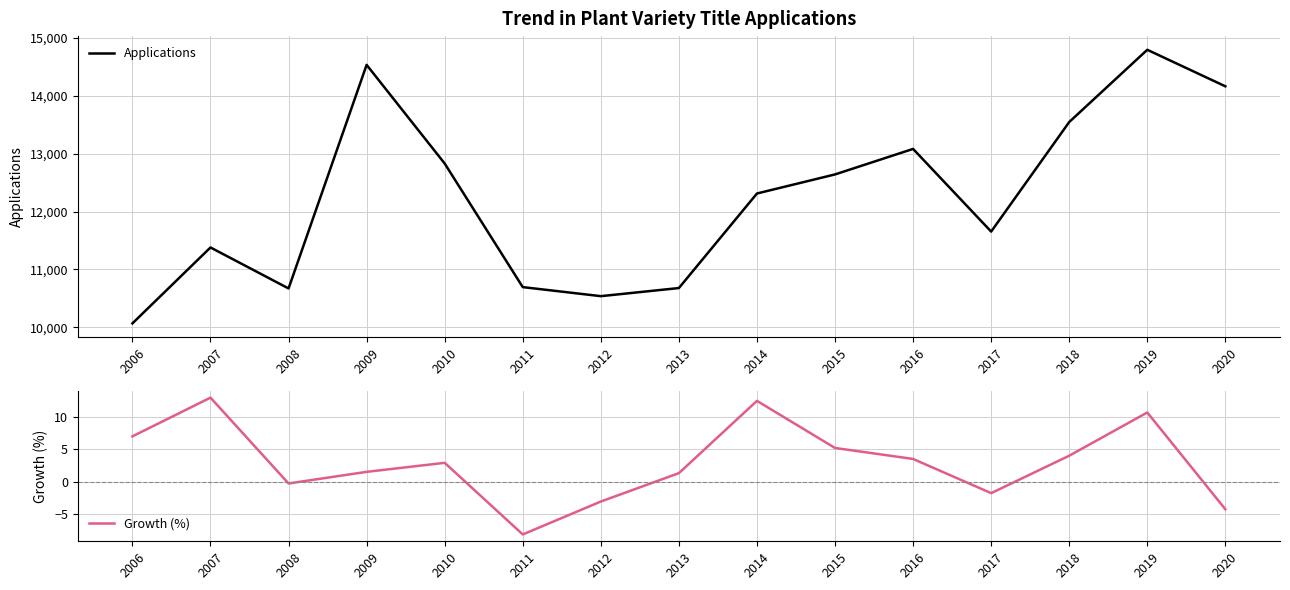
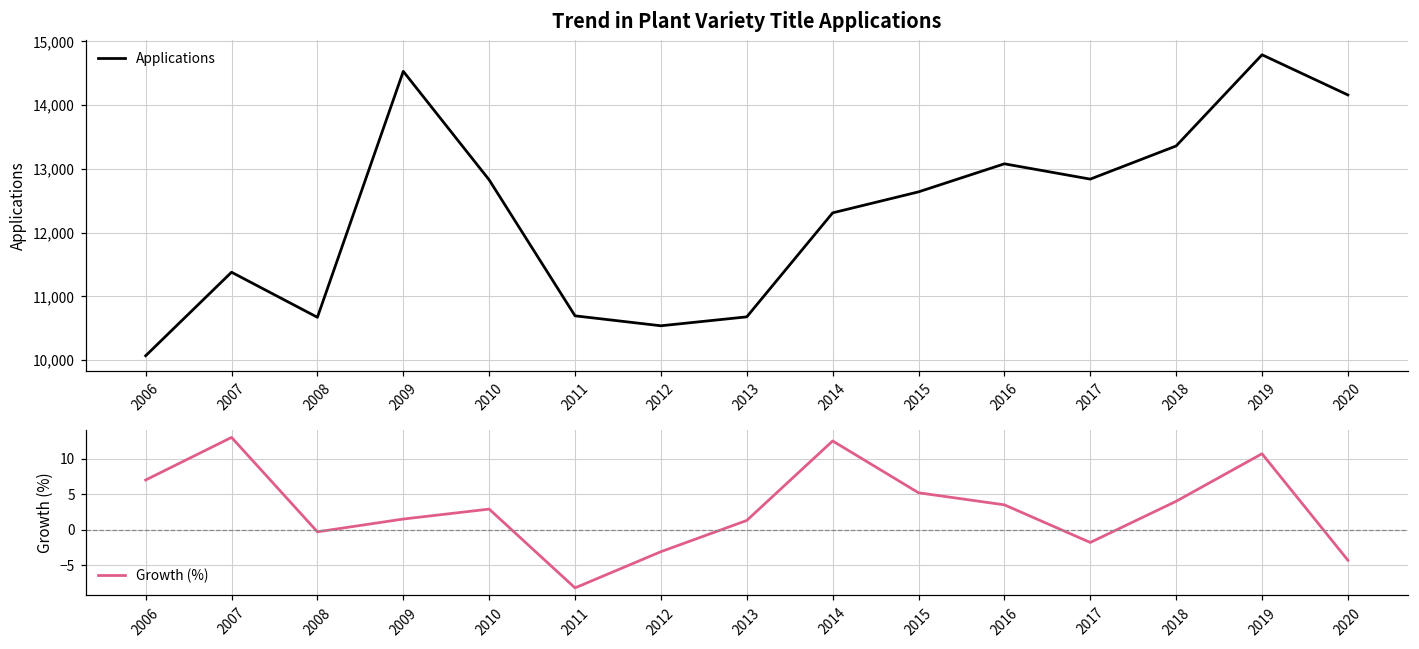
Trend in Plant Variety Title Applications, 2017: 11,700 -> 12,800
Trend in Plant Variety Title Applications, 2018: 13,500 -> 13,400
